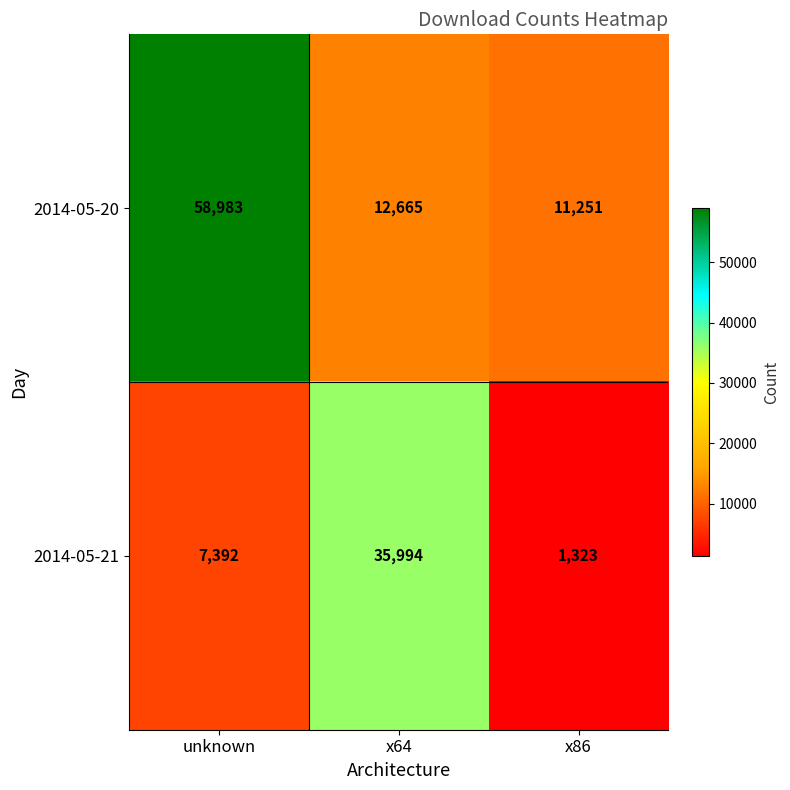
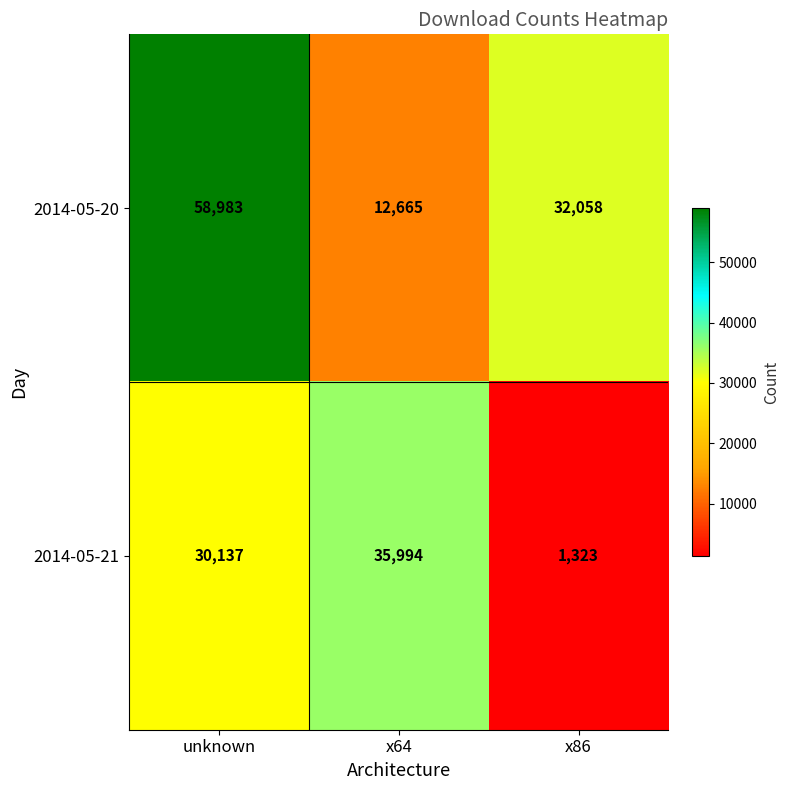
2014-05-20, x86: 11,251 -> 32,058
2014-05-21, unknown: 7,392 -> 30,137
